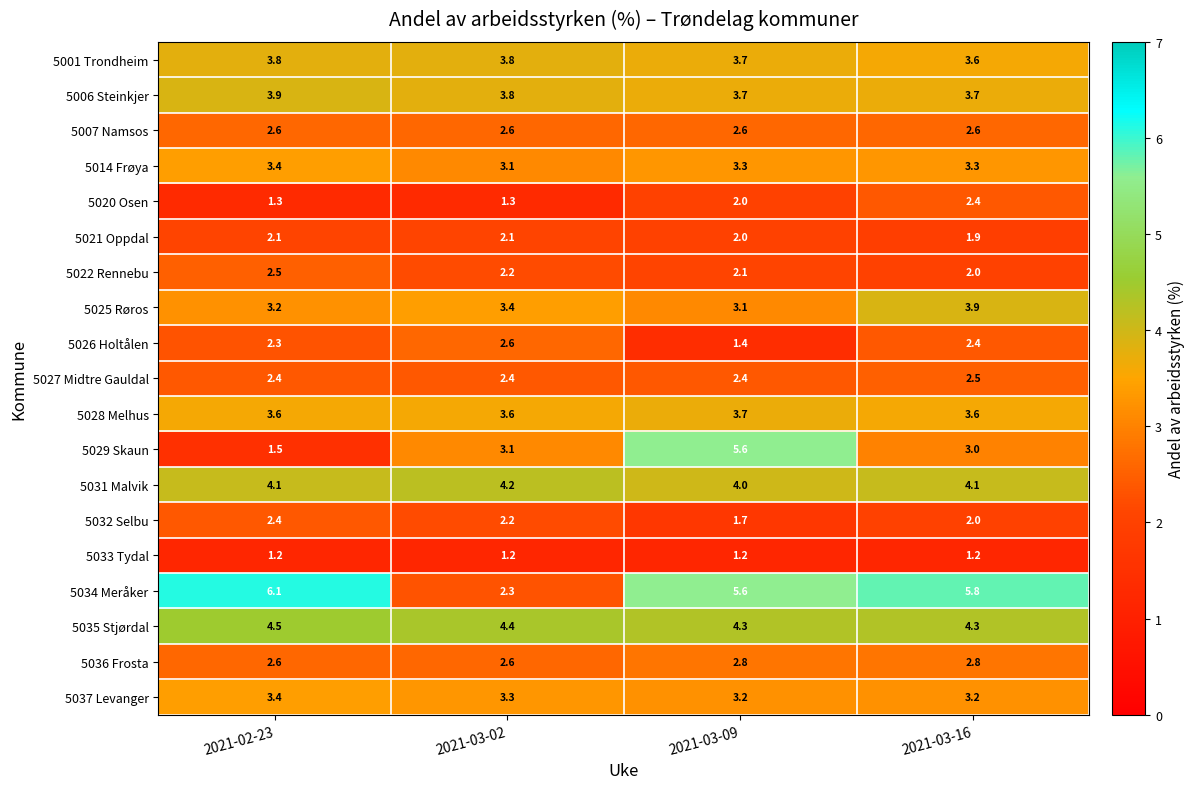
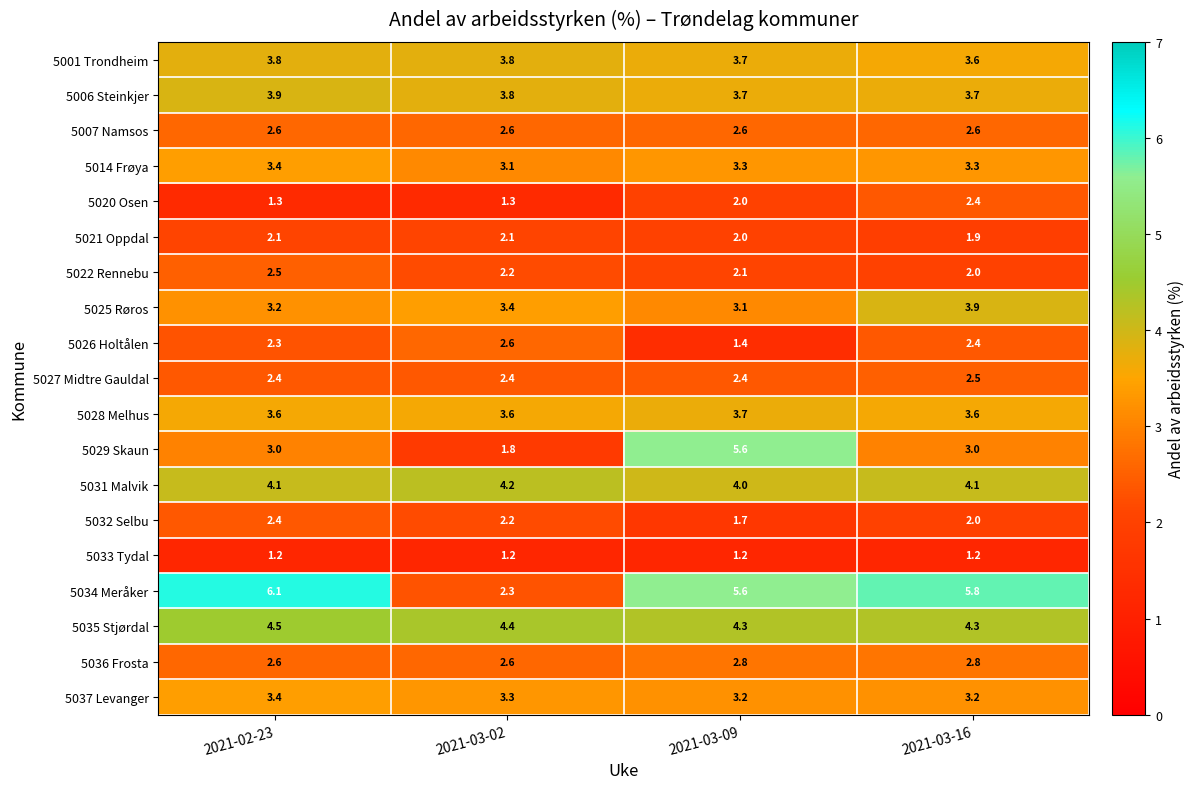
5029 Skaun, 2021-02-23: 1.5 -> 3.0
5029 Skaun, 2021-03-02: 3.1 -> 1.8
